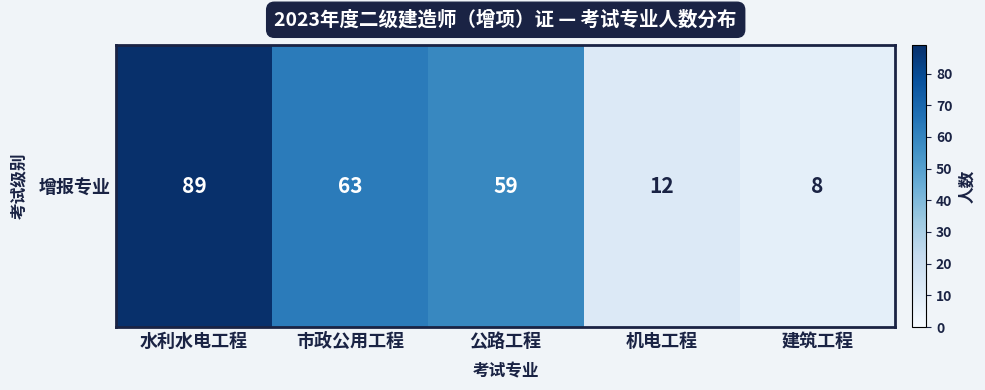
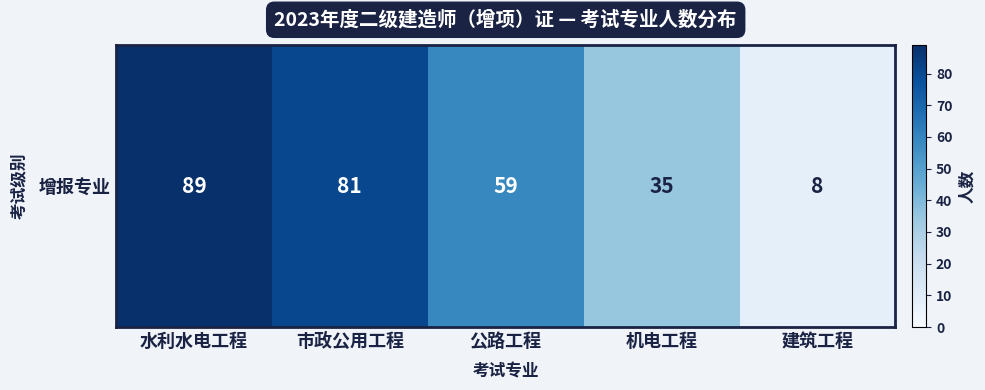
增报专业, 市政公用工程: 63 -> 81
增报专业, 机电工程: 12 -> 35
